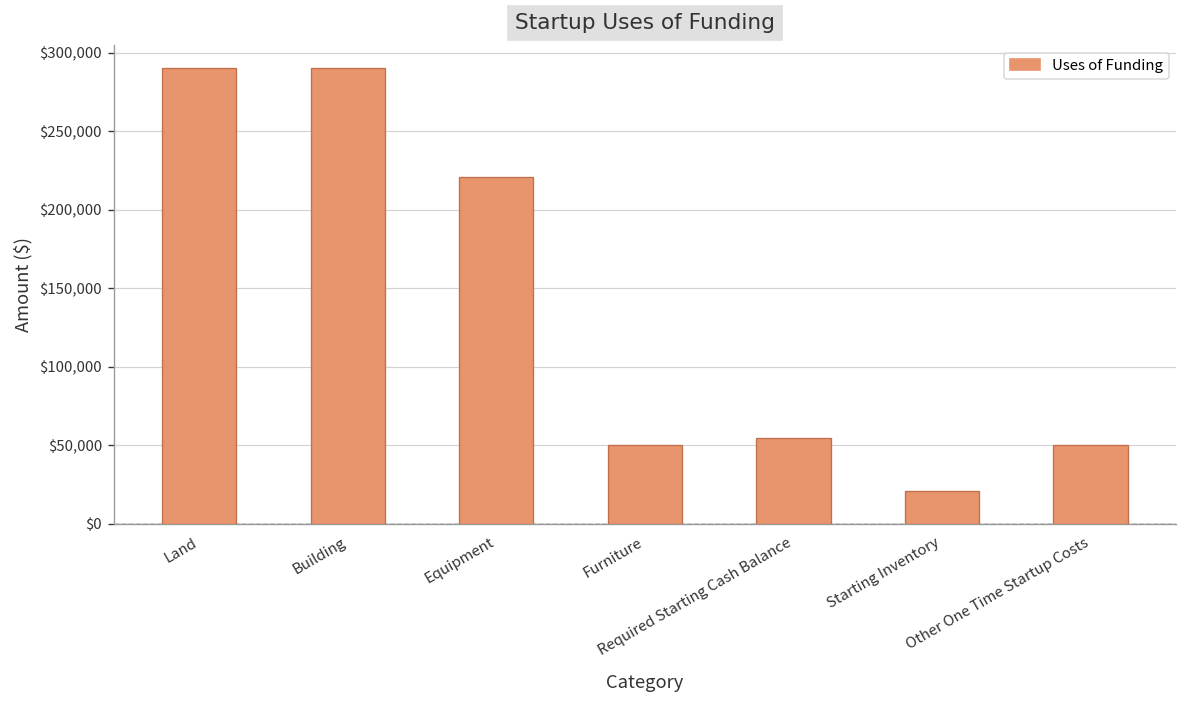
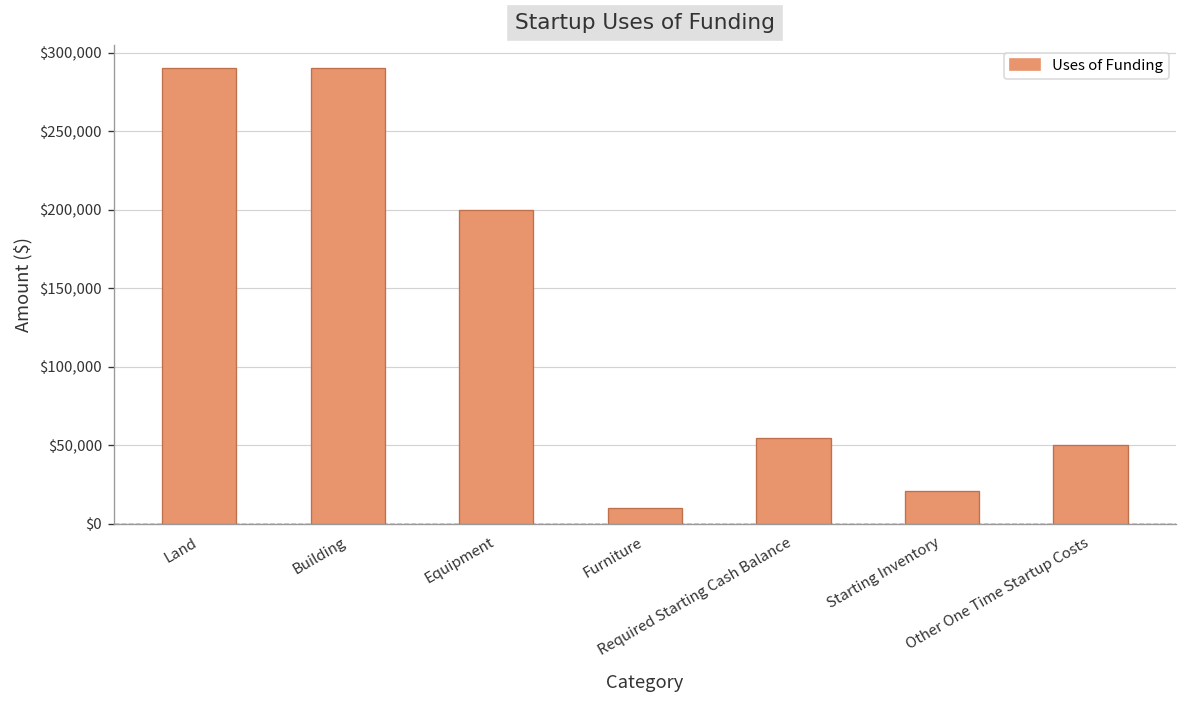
Equipment: $221,000 -> $200,000
Furniture: $50,000 -> $10,000
